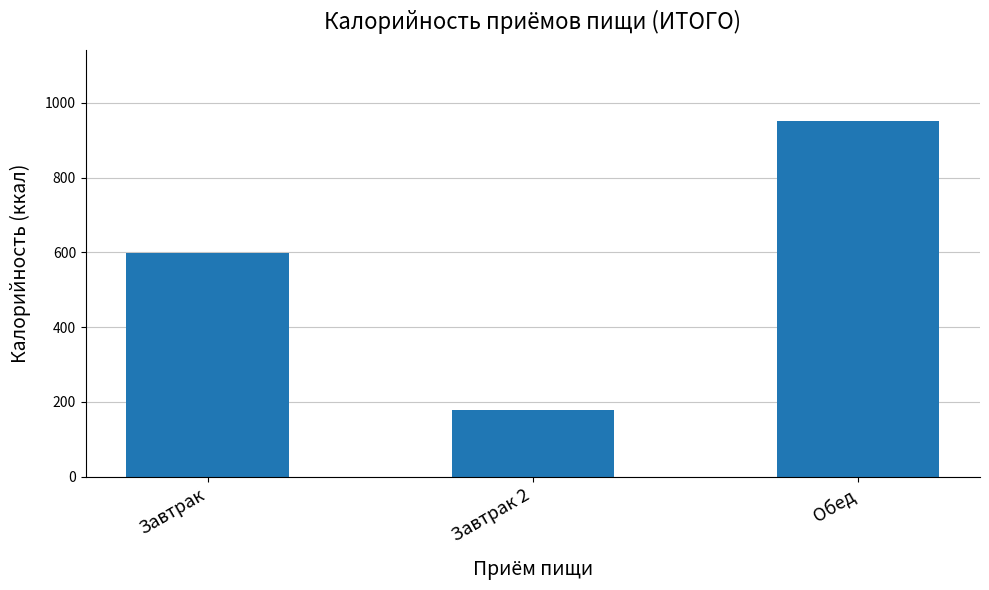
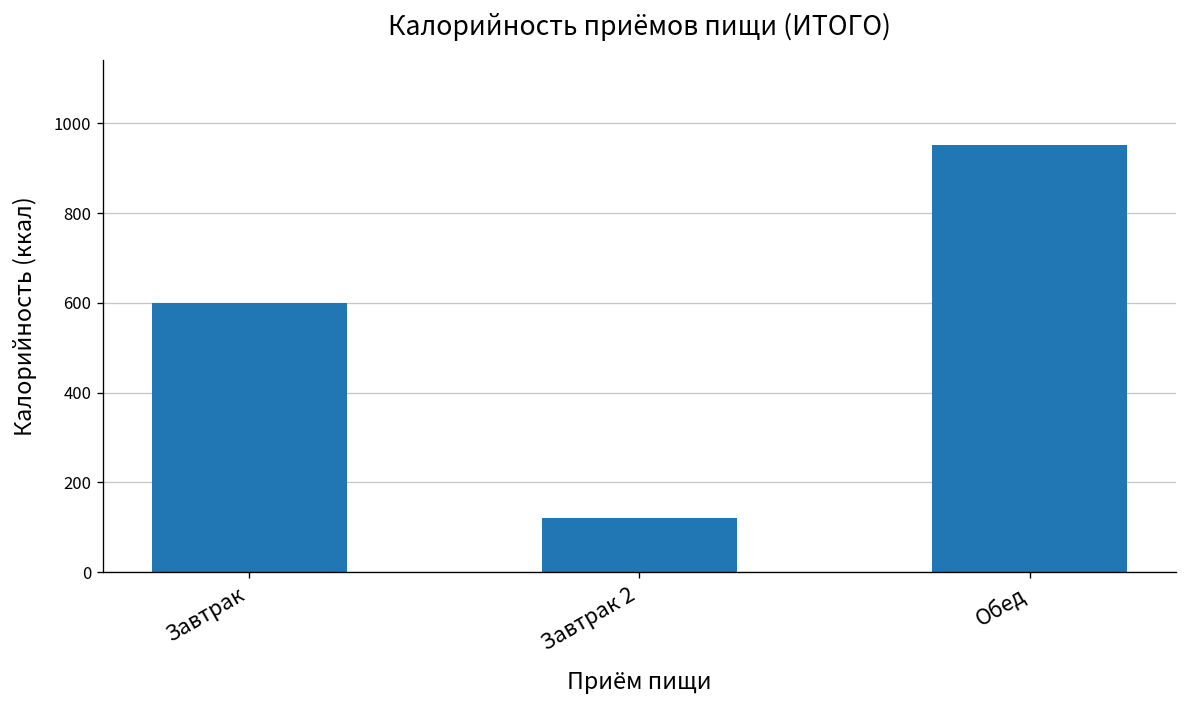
Завтрак 2: 180 -> 120
